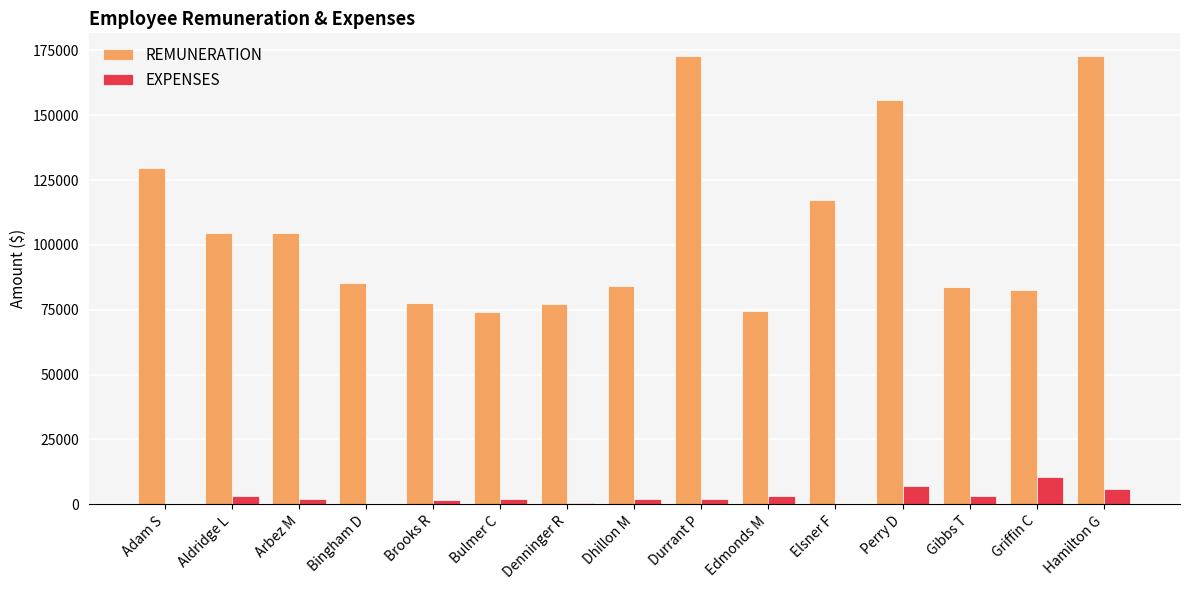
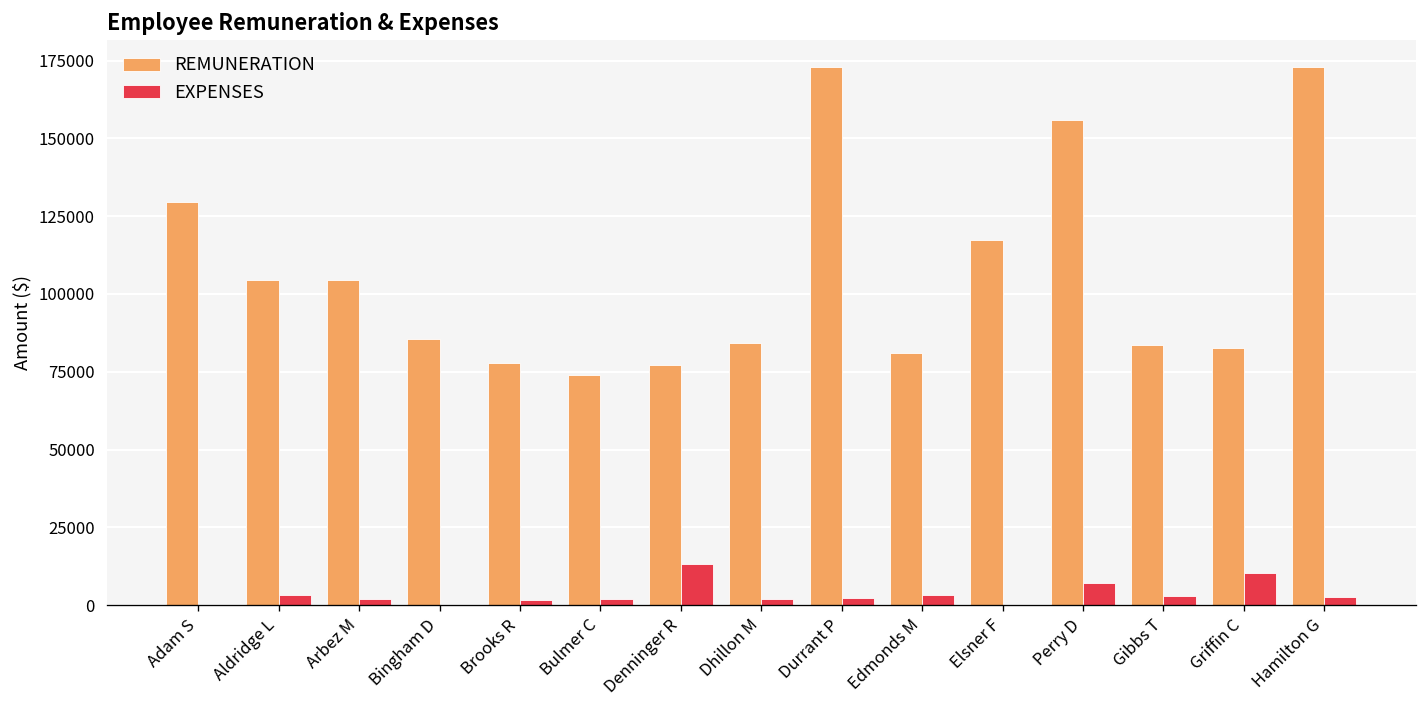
EXPENSES, Denninger R: 1000 -> 13000
REMUNERATION, Edmonds M: 74000 -> 81000
EXPENSES, Hamilton G: 6000 -> 2000
